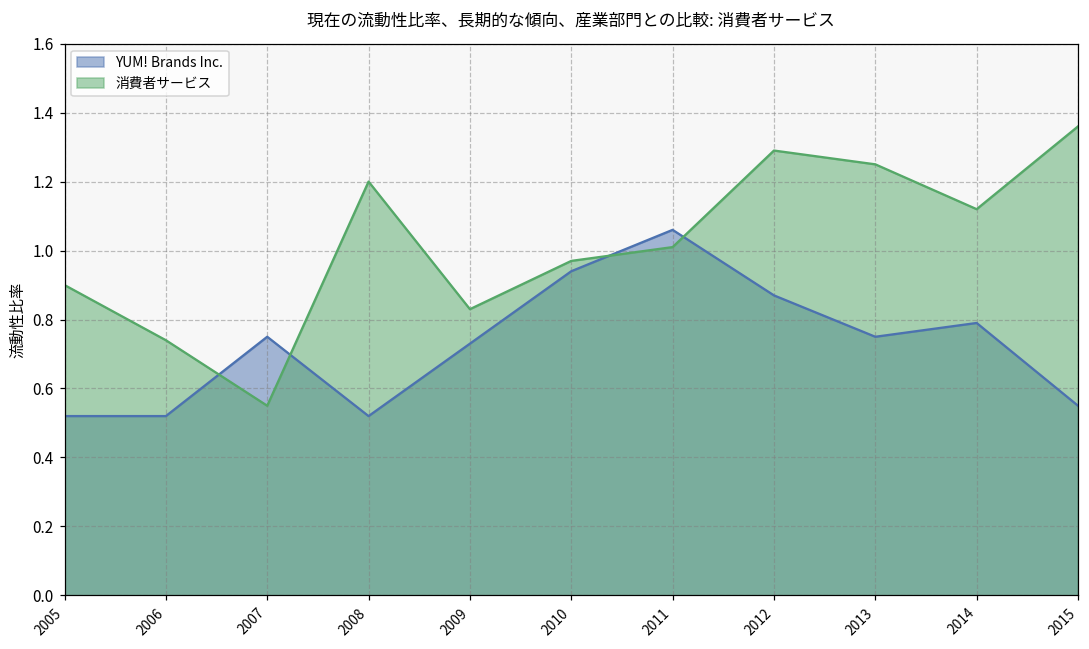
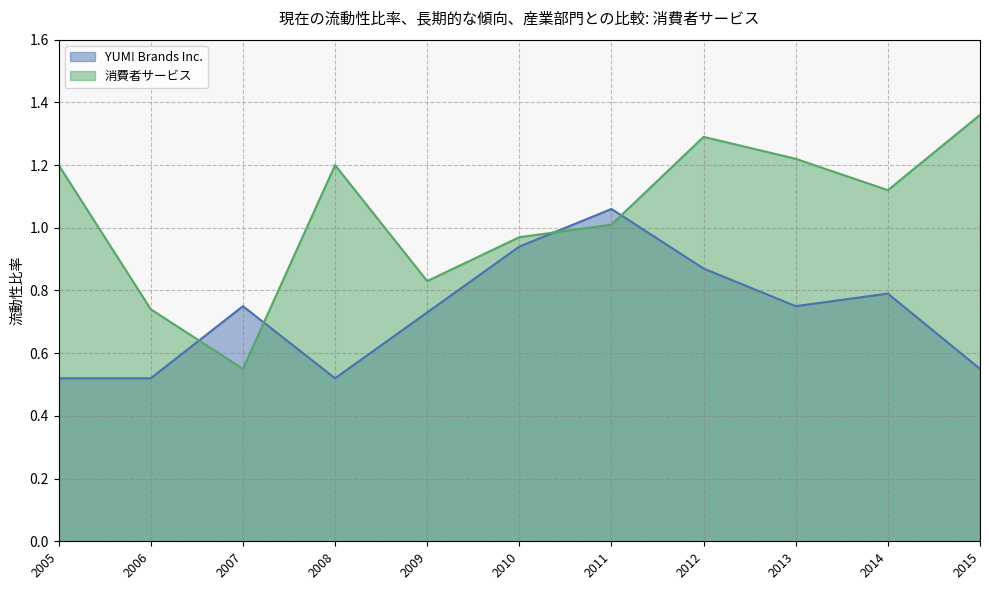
消費者サービス, 2005: 0.9 -> 1.2
消費者サービス, 2013: 1.25 -> 1.22
